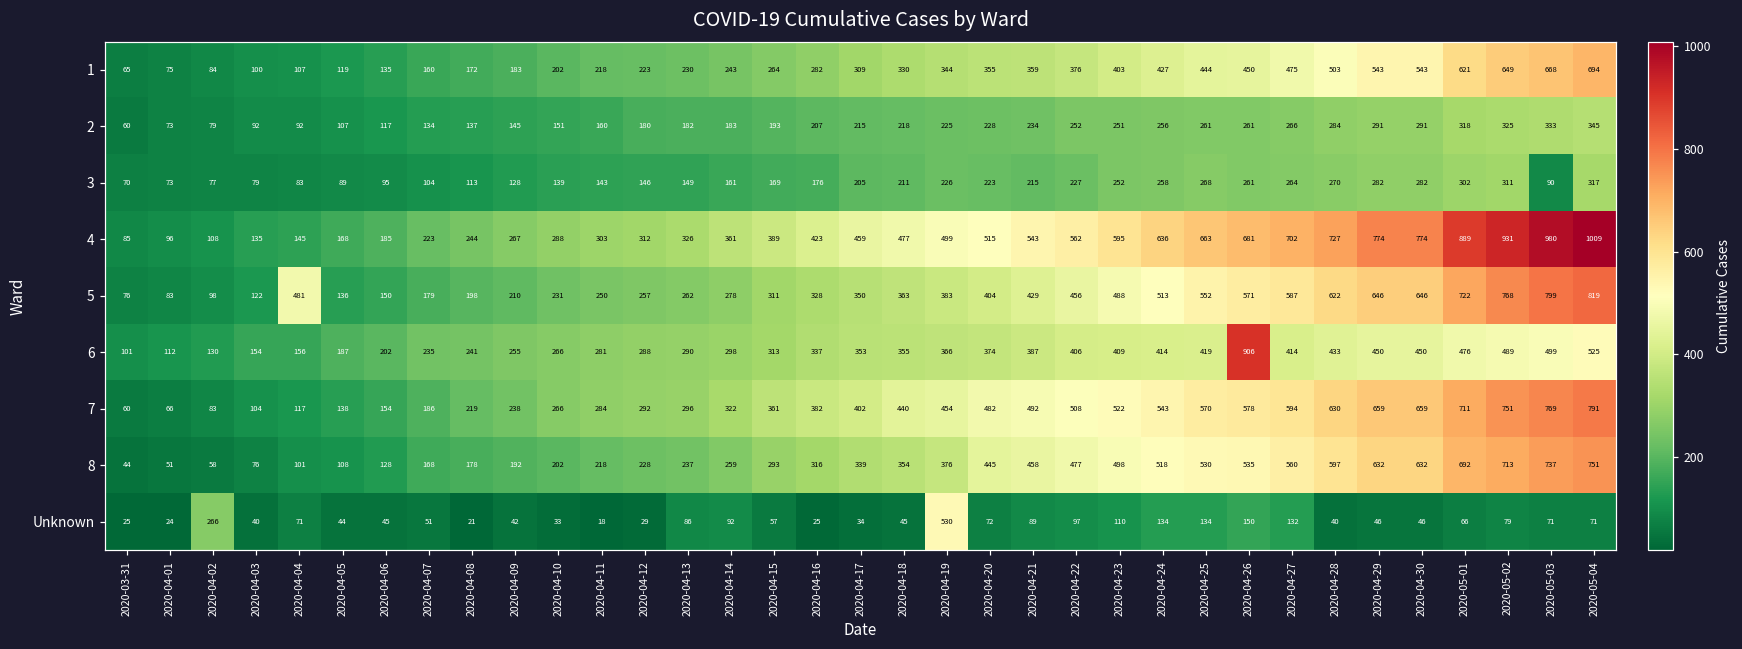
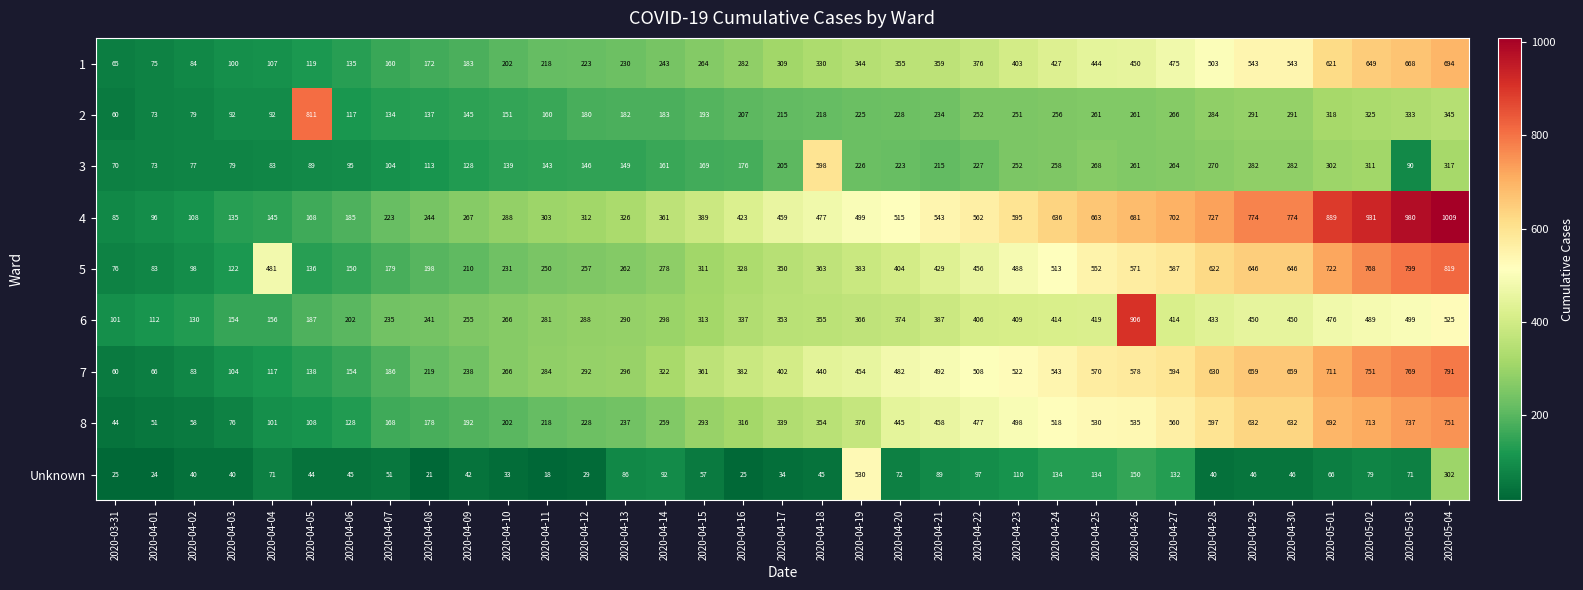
2, 2020-04-05: 107 -> 811
3, 2020-04-18: 211 -> 598
Unknown, 2020-04-02: 266 -> 40
Unknown, 2020-05-04: 71 -> 302
